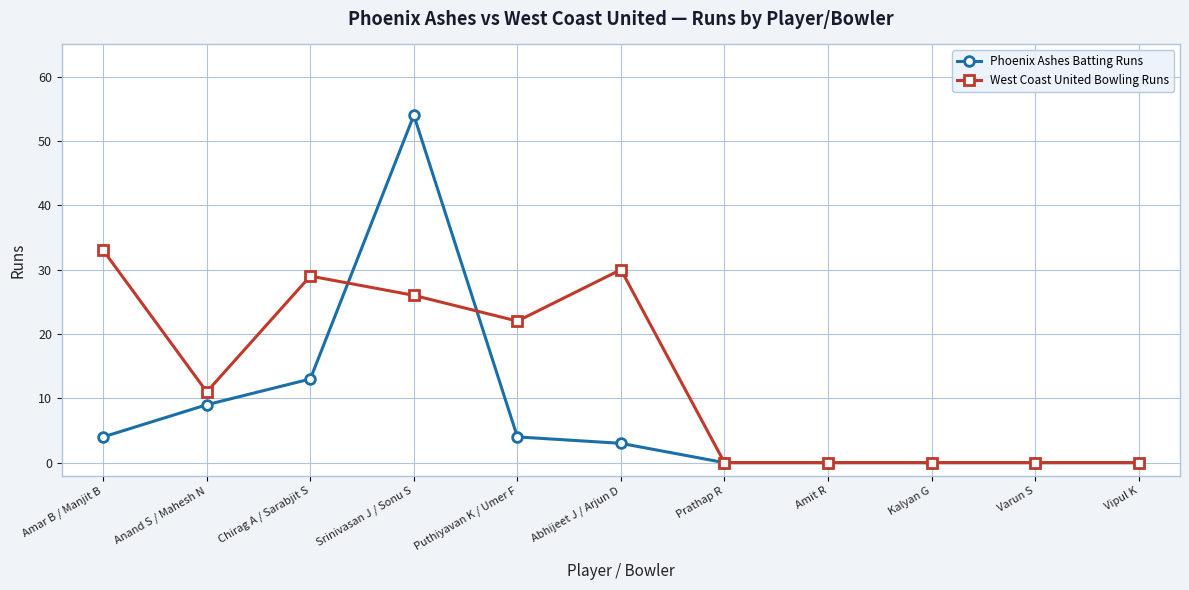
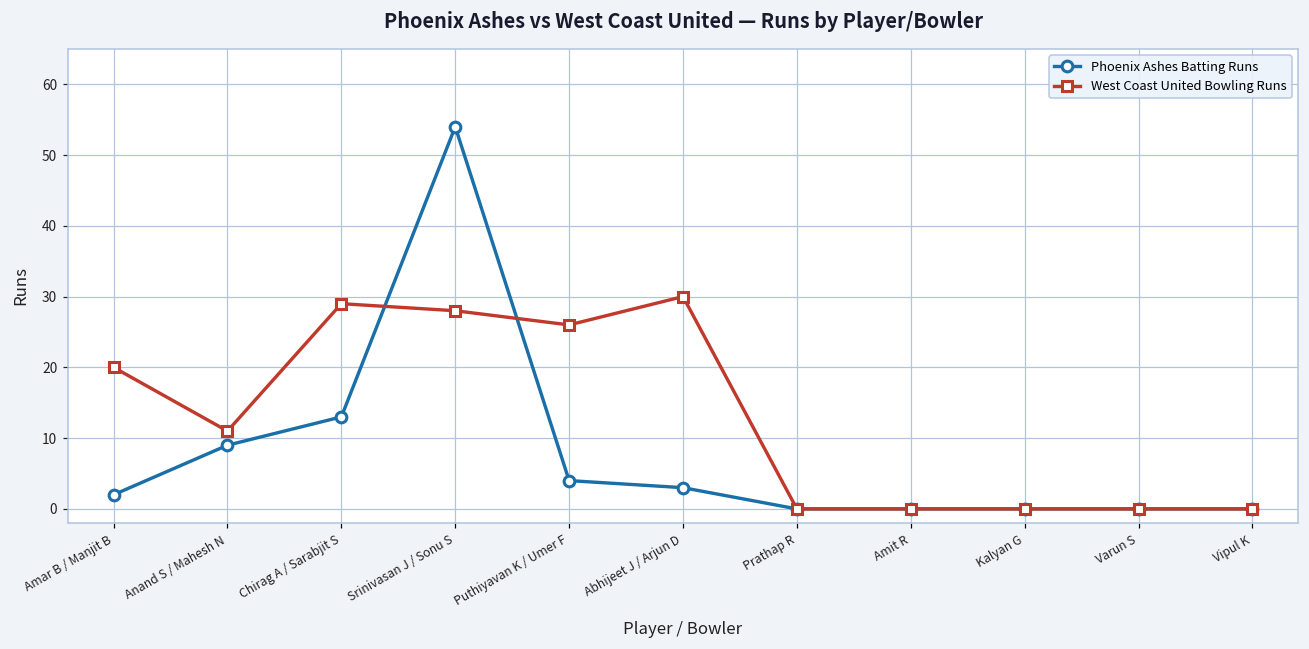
Phoenix Ashes Batting Runs, Amar B / Manjit B: 4 -> 2
West Coast United Bowling Runs, Amar B / Manjit B: 33 -> 20
West Coast United Bowling Runs, Srinivasan J / Sonu S: 26 -> 28
West Coast United Bowling Runs, Puthiyavan K / Umer F: 22 -> 26
